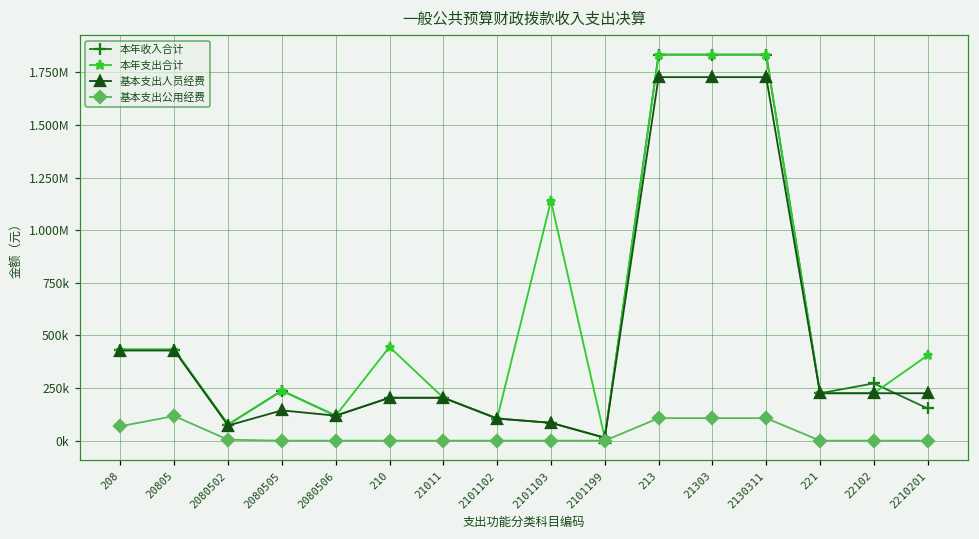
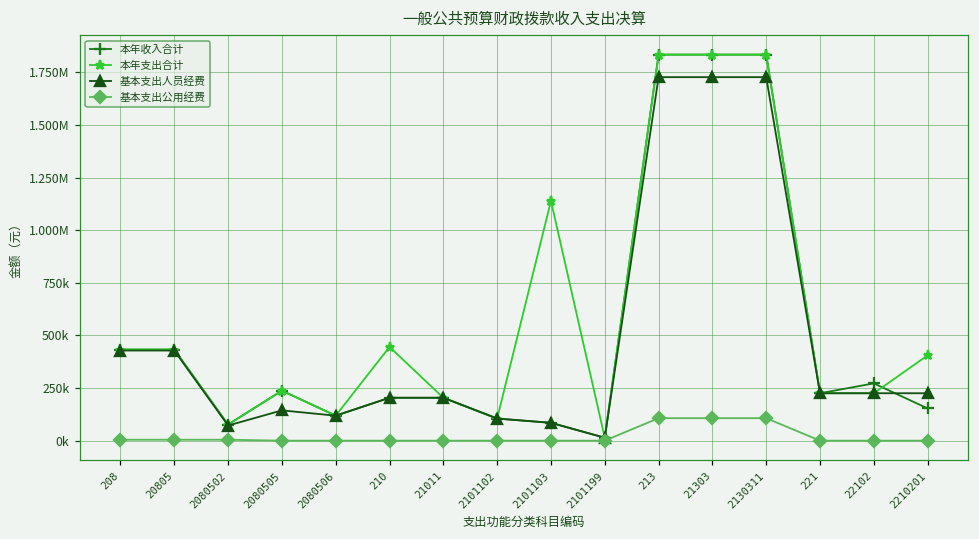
基本支出公用经费, 208: 70000 -> 0
基本支出公用经费, 20805: 120000 -> 0
